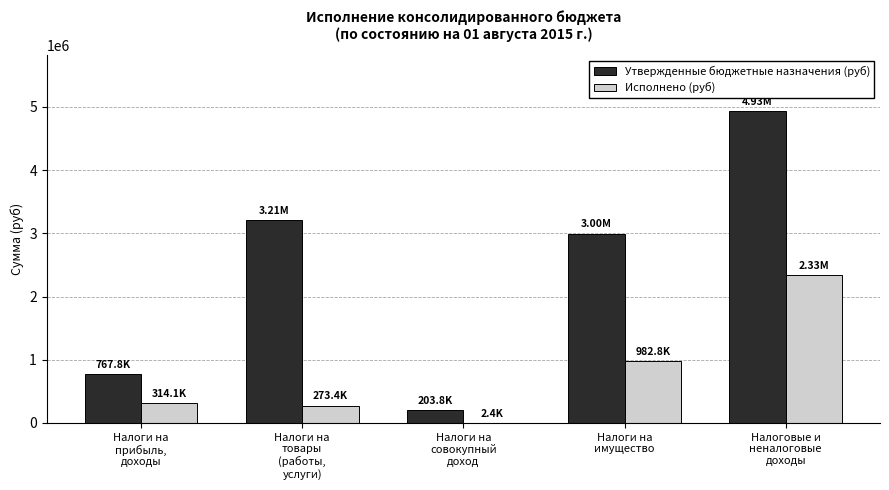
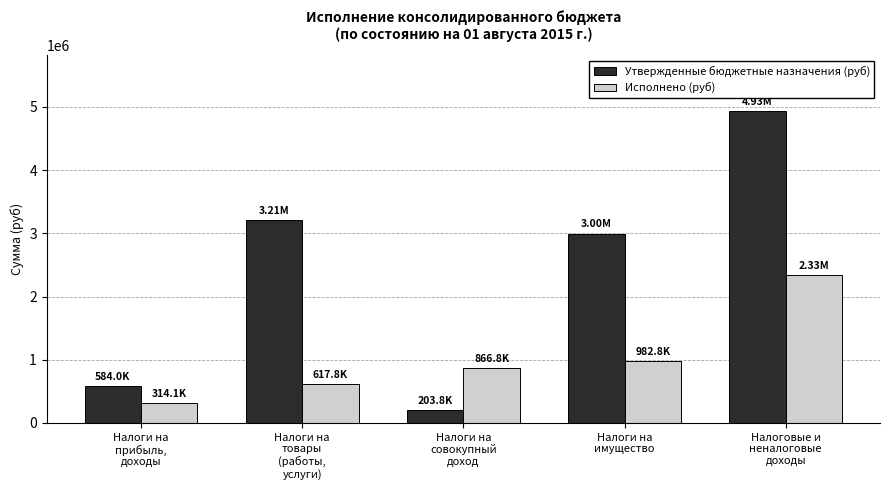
Утвержденные бюджетные назначения (руб), Налоги на прибыль, доходы: 767.8K -> 584.0K
Исполнено (руб), Налоги на товары (работы, услуги): 273.4K -> 617.8K
Исполнено (руб), Налоги на совокупный доход: 2.4K -> 866.8K
